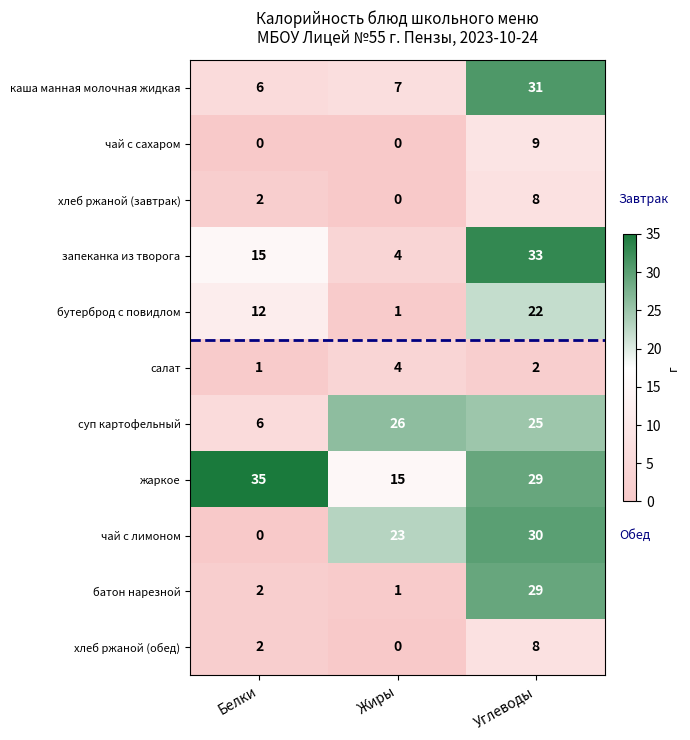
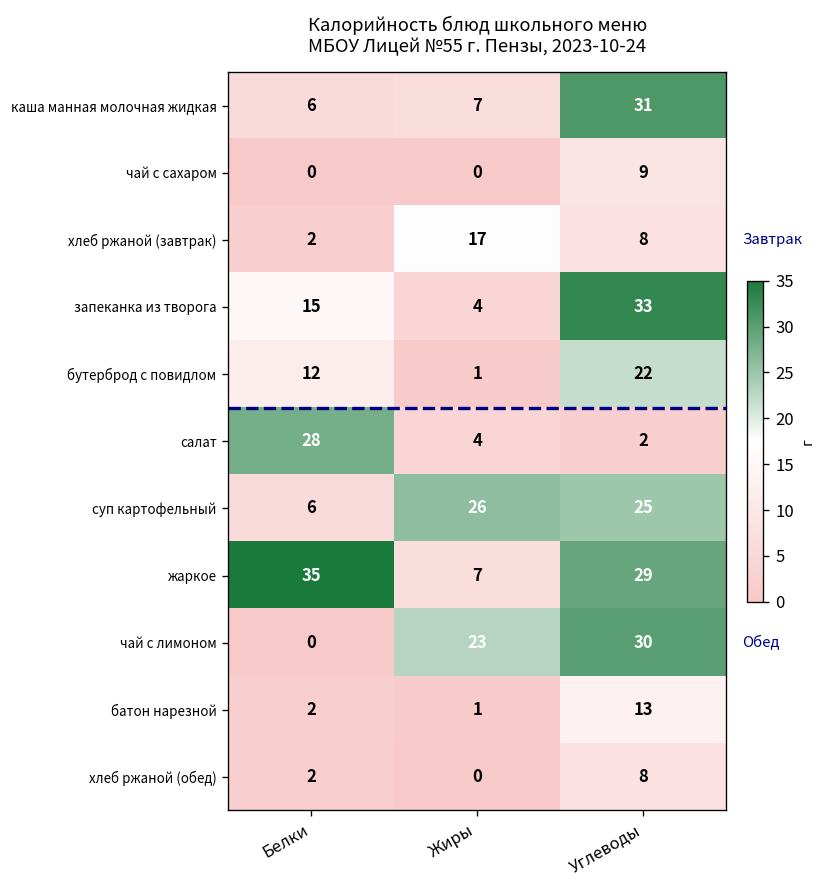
хлеб ржаной (завтрак), Жиры: 0 -> 17
салат, Белки: 1 -> 28
жаркое, Жиры: 15 -> 7
батон нарезной, Углеводы: 29 -> 13
